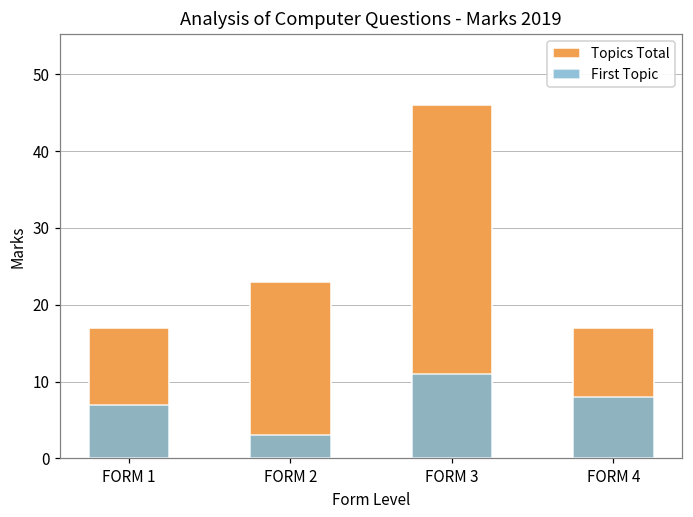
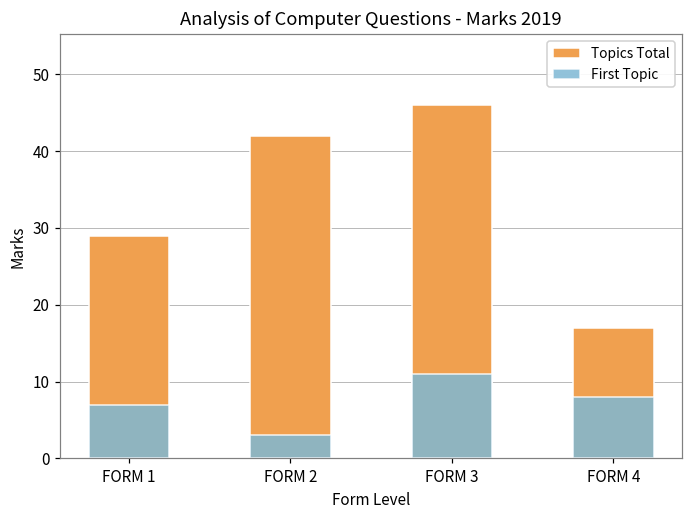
Topics Total, FORM 1: 17 -> 29
Topics Total, FORM 2: 23 -> 42
